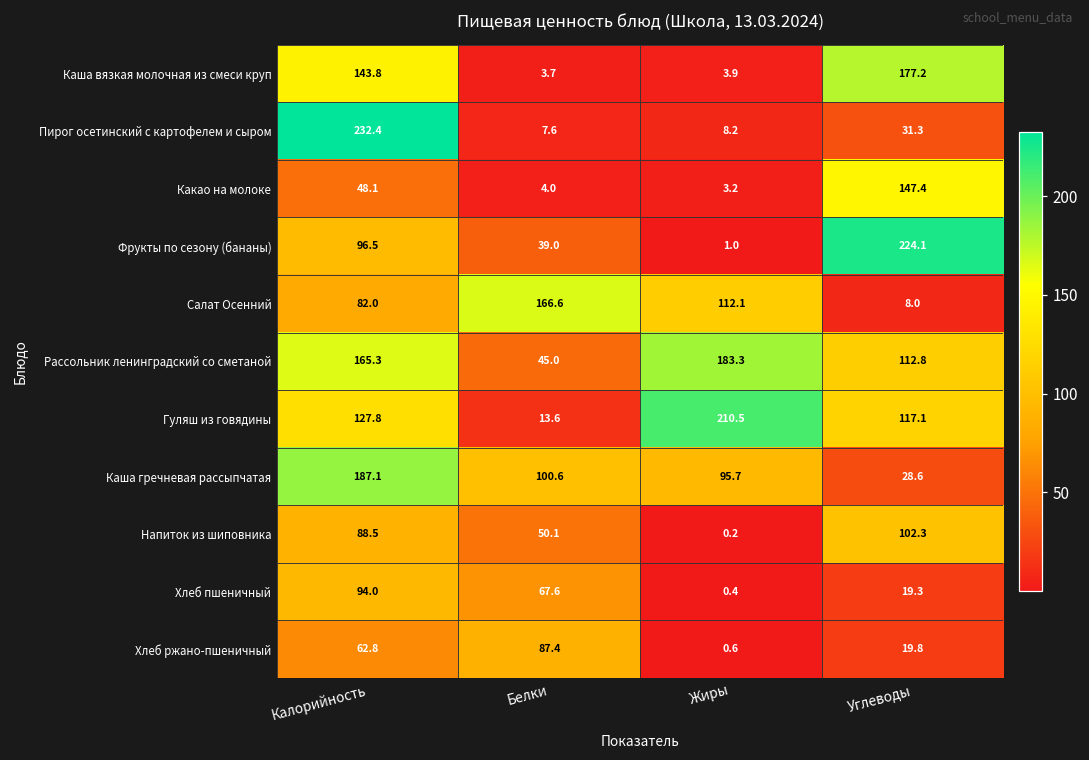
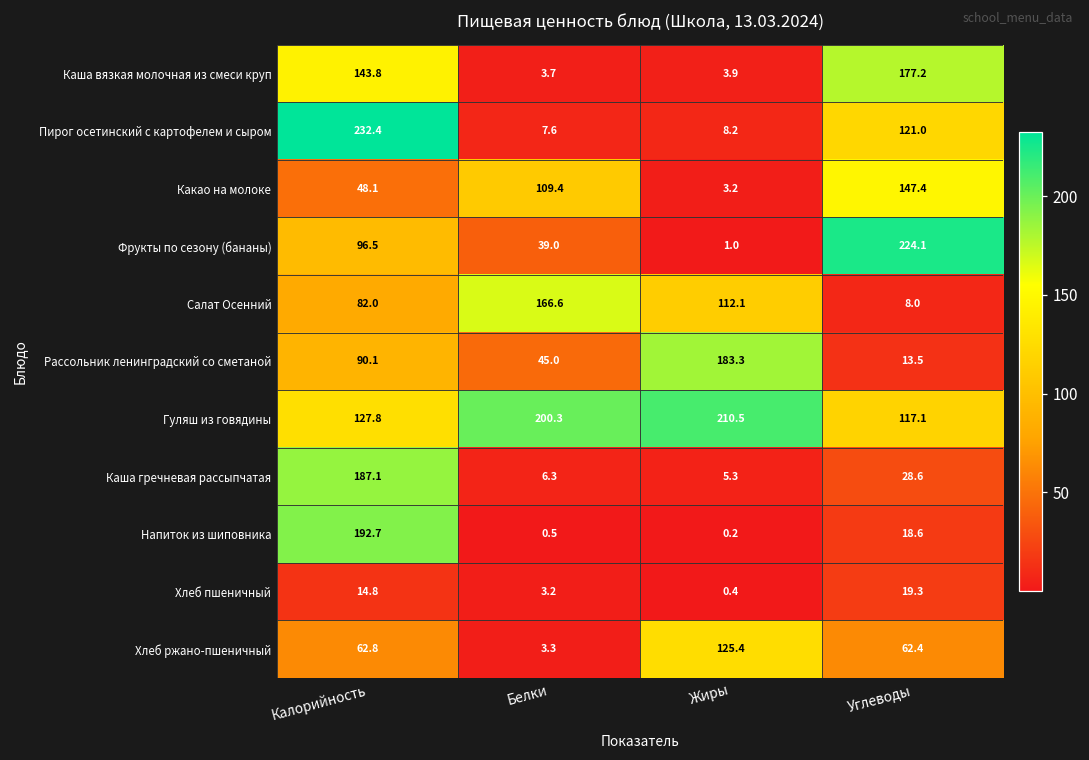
Пирог осетинский с картофелем и сыром, Углеводы: 31.3 -> 121.0
Какао на молоке, Белки: 4.0 -> 109.4
Рассольник ленинградский со сметаной, Калорийность: 165.3 -> 90.1
Рассольник ленинградский со сметаной, Углеводы: 112.8 -> 13.5
Гуляш из говядины, Белки: 13.6 -> 200.3
Каша гречневая рассыпчатая, Белки: 100.6 -> 6.3
Каша гречневая рассыпчатая, Жиры: 95.7 -> 5.3
Напиток из шиповника, Калорийность: 88.5 -> 192.7
Напиток из шиповника, Белки: 50.1 -> 0.5
Напиток из шиповника, Углеводы: 102.3 -> 18.6
Хлеб пшеничный, Калорийность: 94.0 -> 14.8
Хлеб пшеничный, Белки: 67.6 -> 3.2
Хлеб ржано-пшеничный, Белки: 87.4 -> 3.3
Хлеб ржано-пшеничный, Жиры: 0.6 -> 125.4
Хлеб ржано-пшеничный, Углеводы: 19.8 -> 62.4
